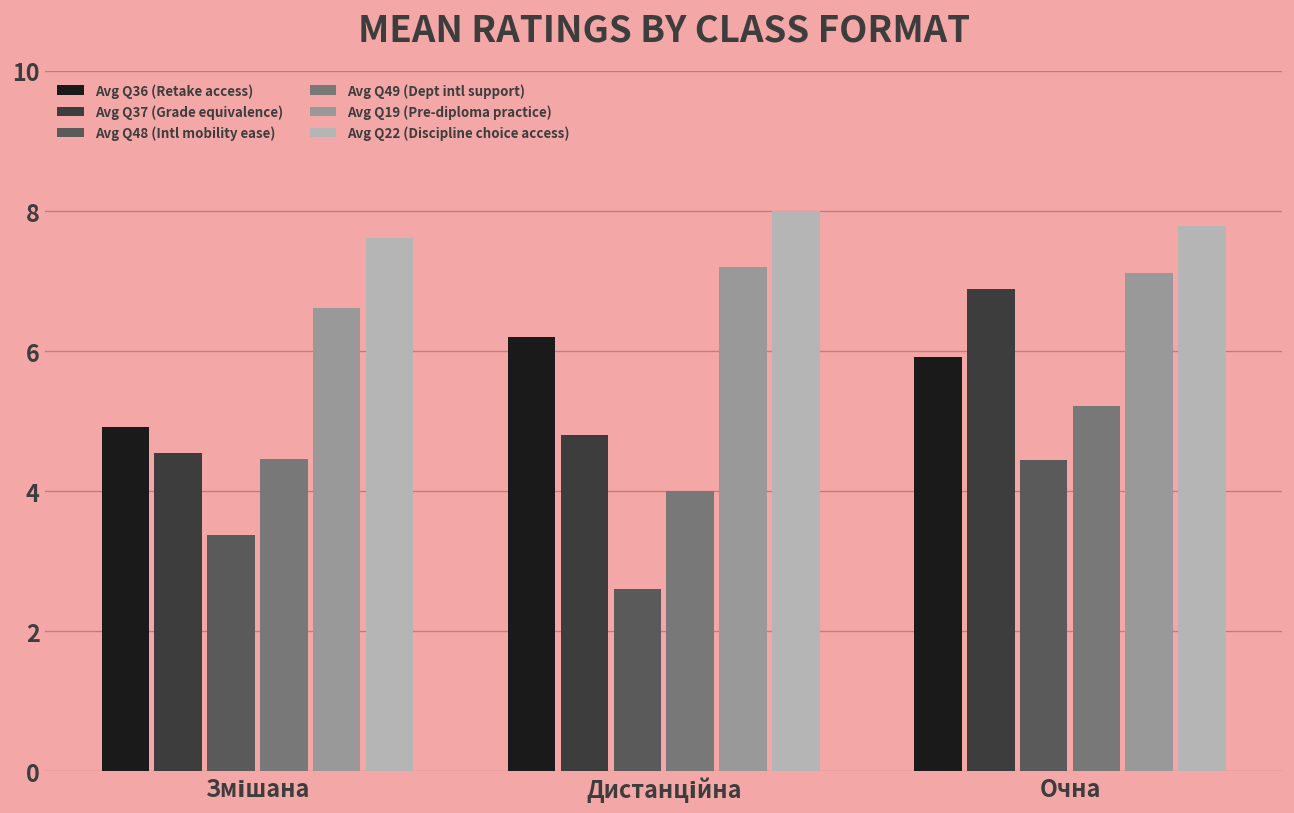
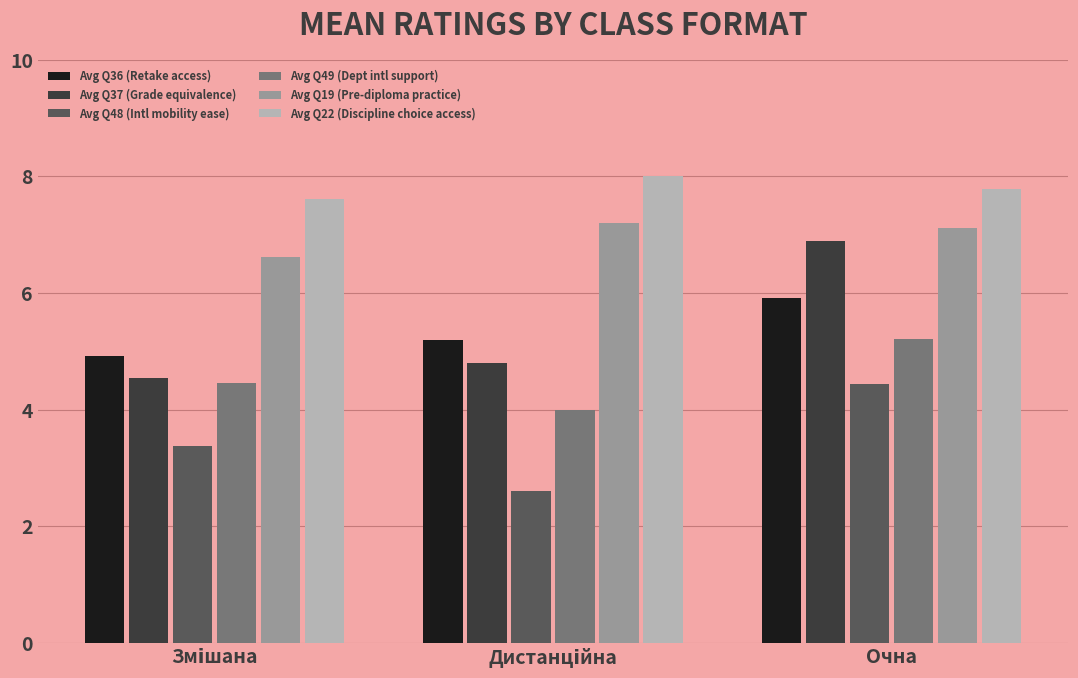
Avg Q36 (Retake access), Дистанційна: 6.2 -> 5.2
